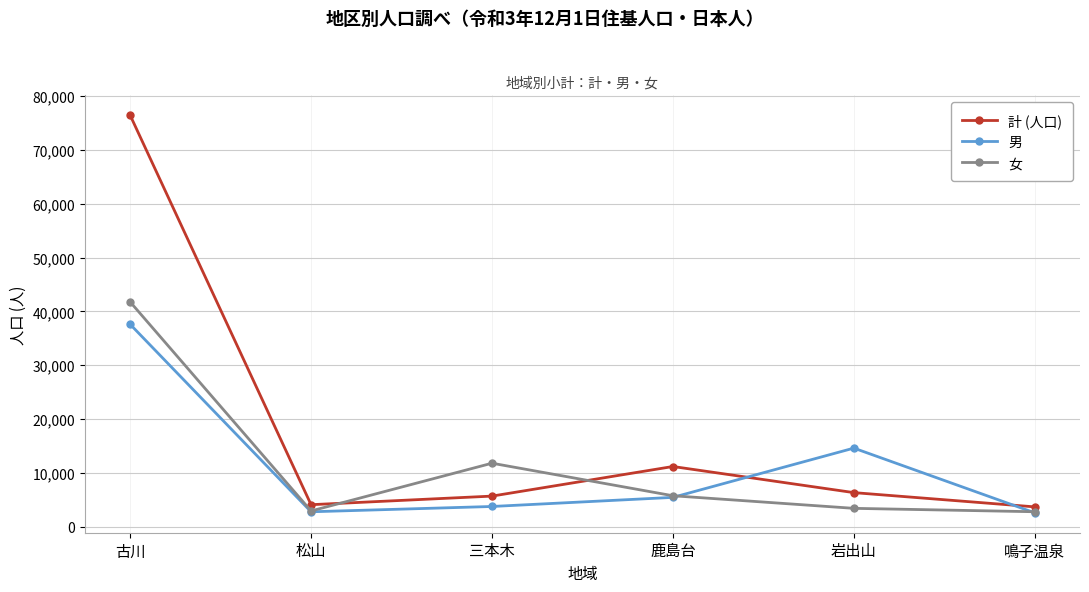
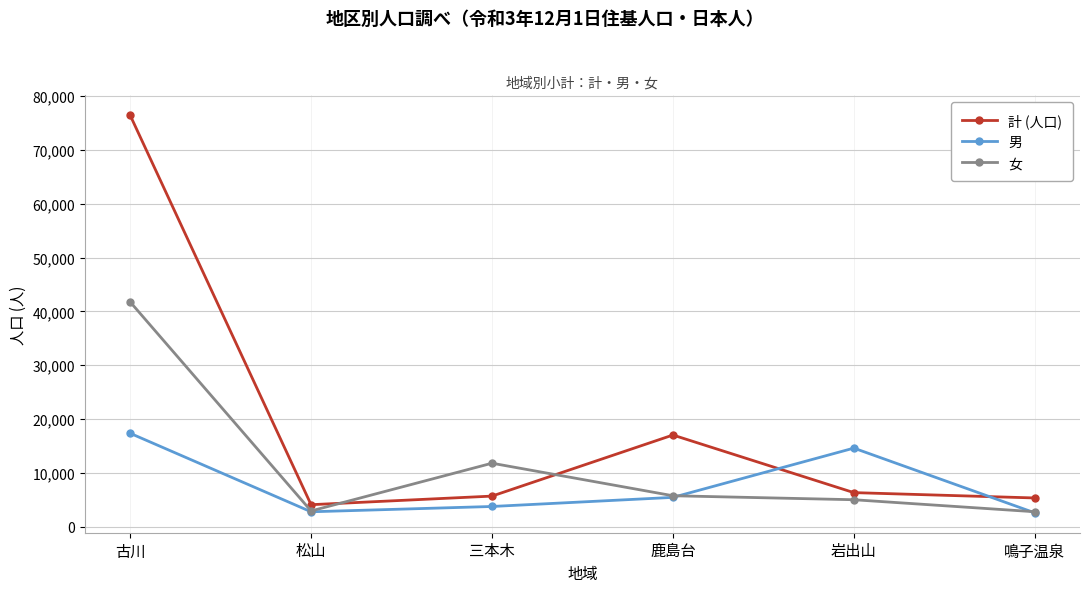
男, 古川: 38,000 -> 17,000
計 (人口), 鹿島台: 11,000 -> 17,000
女, 岩出山: 3,000 -> 5,000
計 (人口), 鳴子温泉: 4,000 -> 5,000
